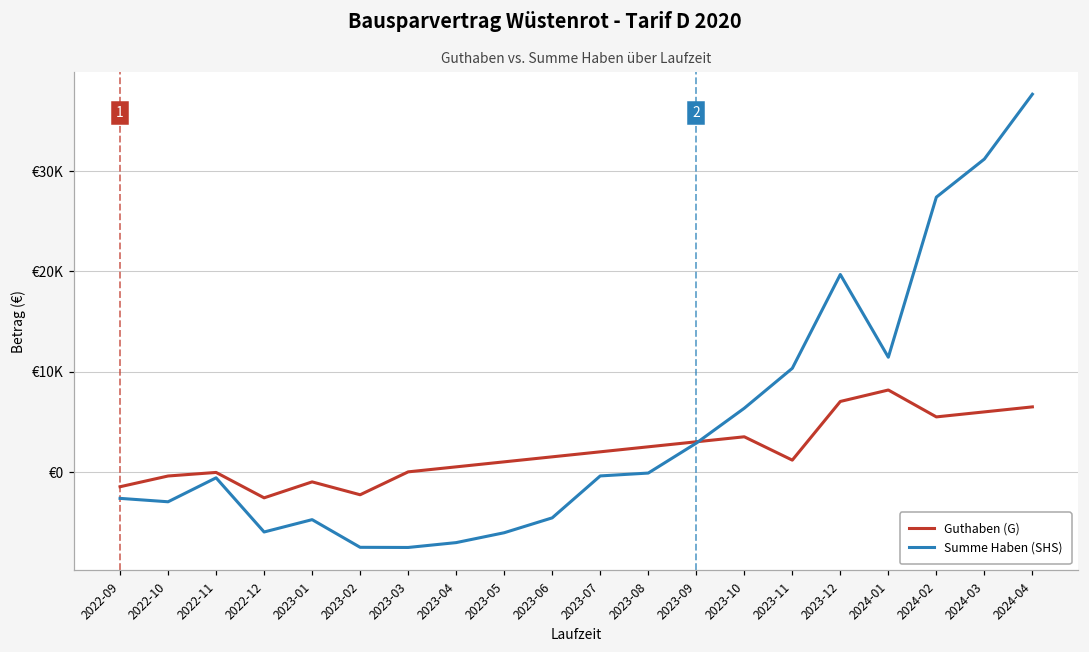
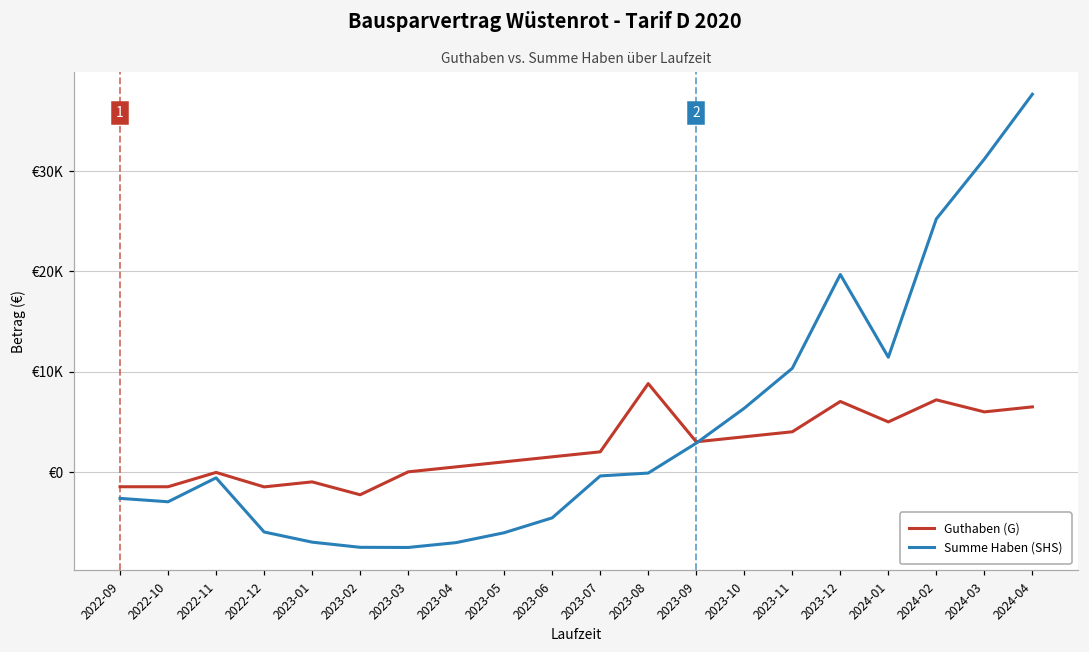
Guthaben (G), 2022-10: €0 -> €-2000
Guthaben (G), 2022-12: €-3000 -> €-2000
Summe Haben (SHS), 2023-01: €-5000 -> €-7000
Guthaben (G), 2023-08: €2000 -> €9000
Guthaben (G), 2023-11: €1000 -> €4000
Guthaben (G), 2024-01: €8000 -> €5000
Guthaben (G), 2024-02: €5000 -> €7000
Summe Haben (SHS), 2024-02: €27000 -> €25000
